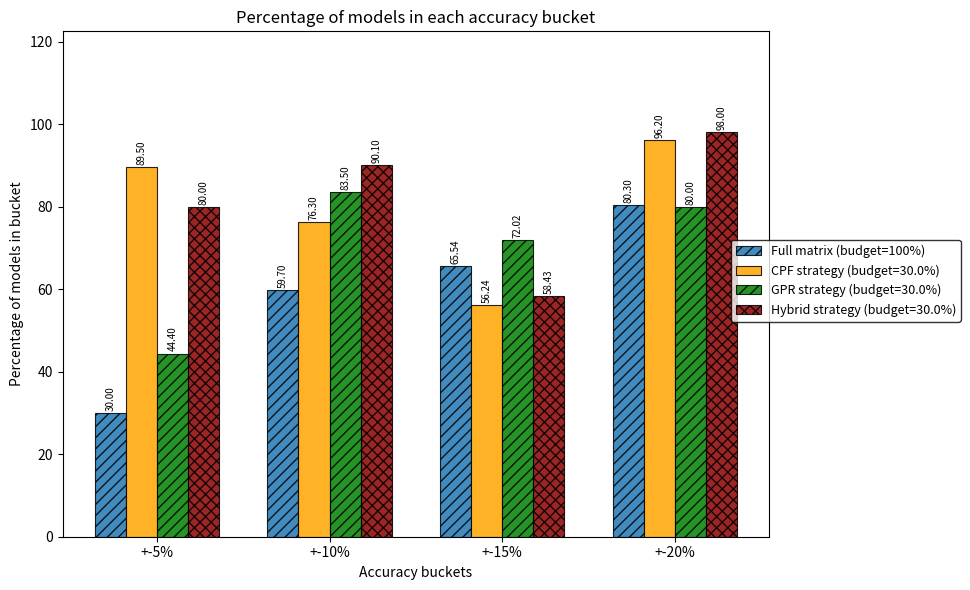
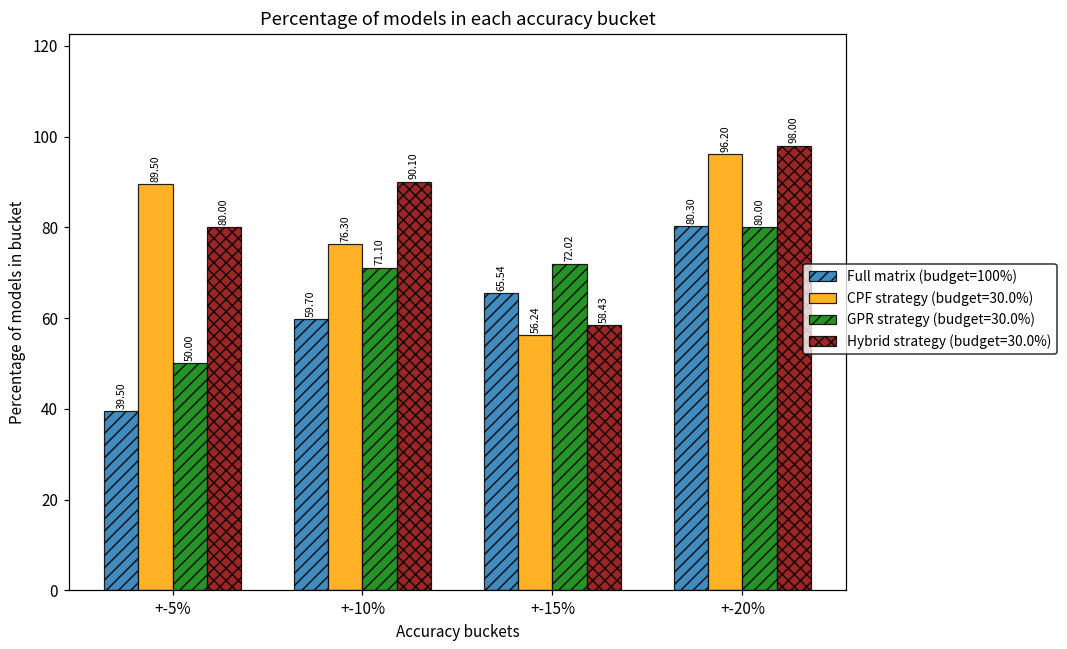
Full matrix (budget=100%), +-5%: 30.00 -> 39.50
GPR strategy (budget=30.0%), +-5%: 44.40 -> 50.00
GPR strategy (budget=30.0%), +-10%: 83.50 -> 71.10
